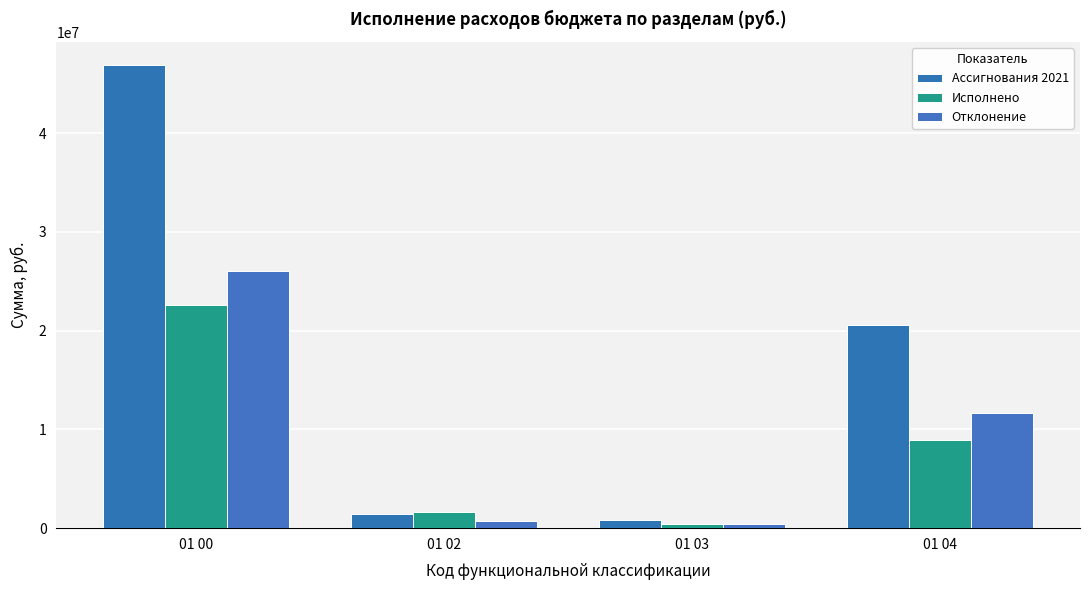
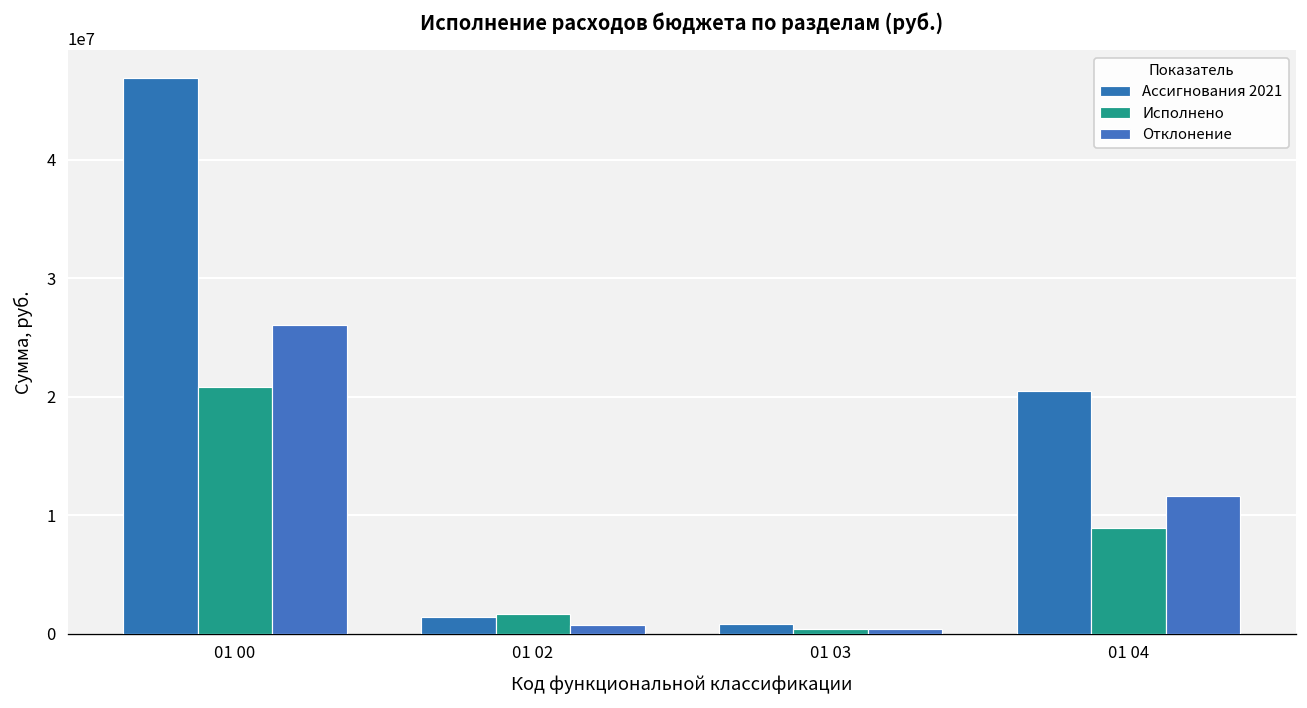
Исполнено, 01 00: 23000000 -> 21000000
